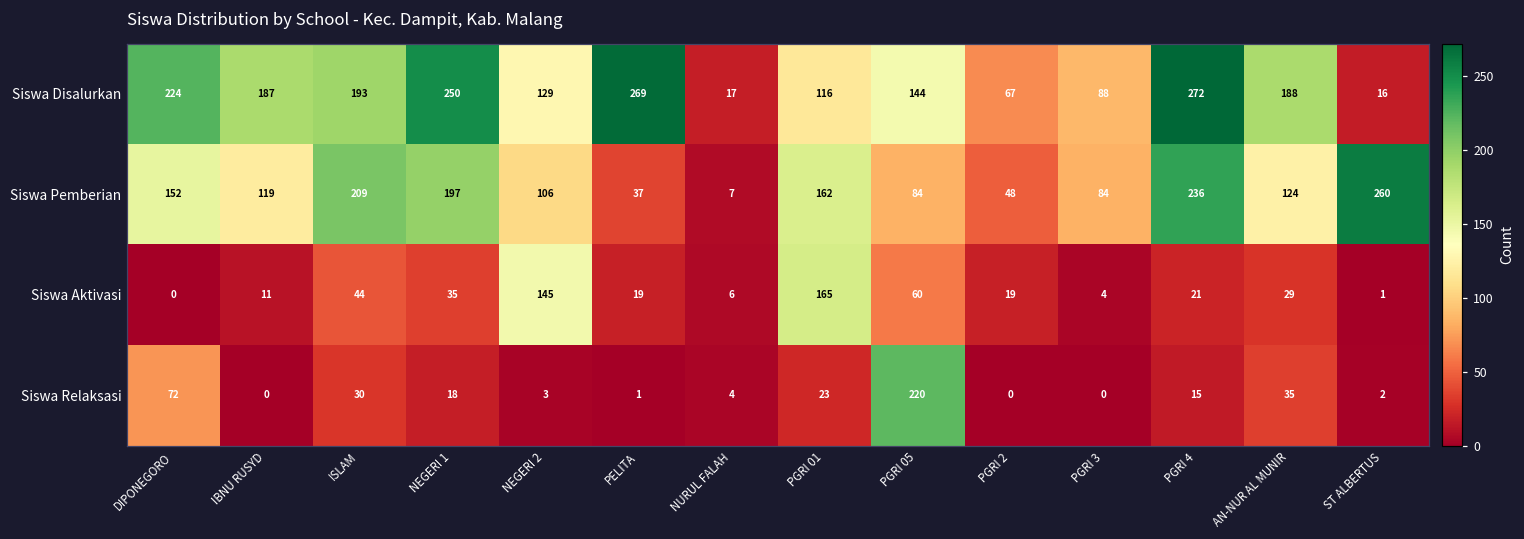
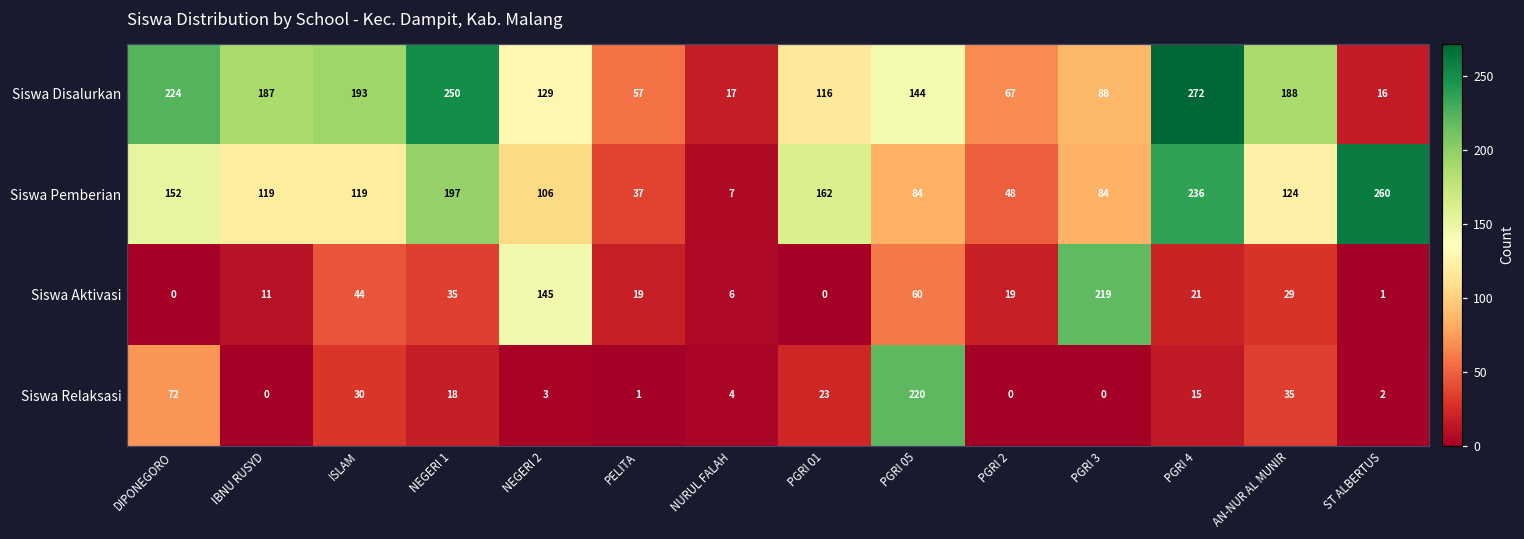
Siswa Disalurkan, PELITA: 269 -> 57
Siswa Pemberian, ISLAM: 209 -> 119
Siswa Aktivasi, PGRI 01: 165 -> 0
Siswa Aktivasi, PGRI 3: 4 -> 219
